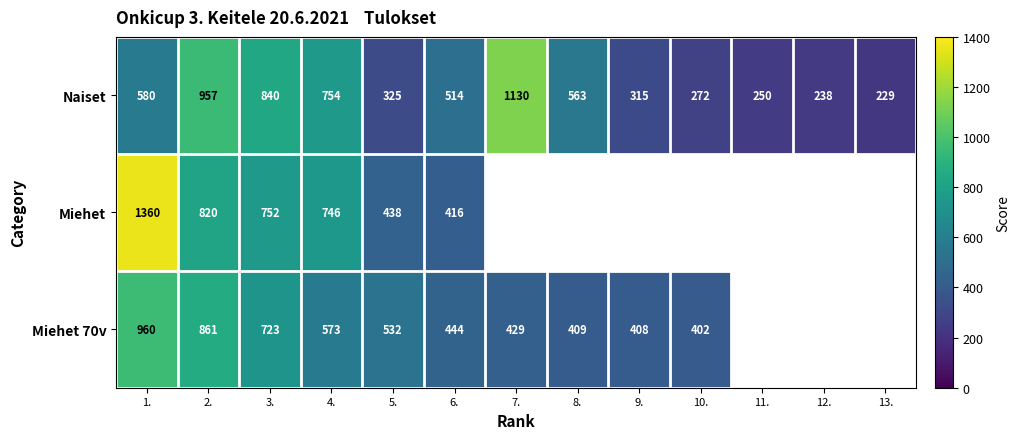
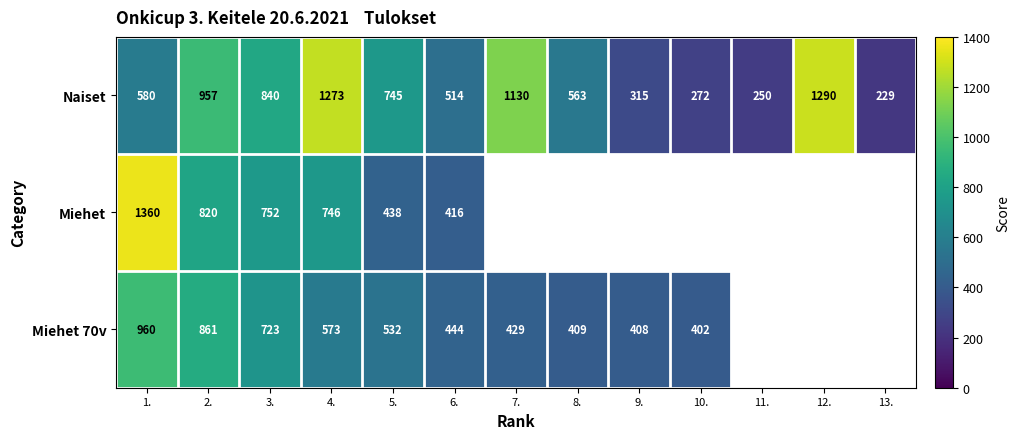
Naiset, 4.: 754 -> 1273
Naiset, 5.: 325 -> 745
Naiset, 12.: 238 -> 1290
